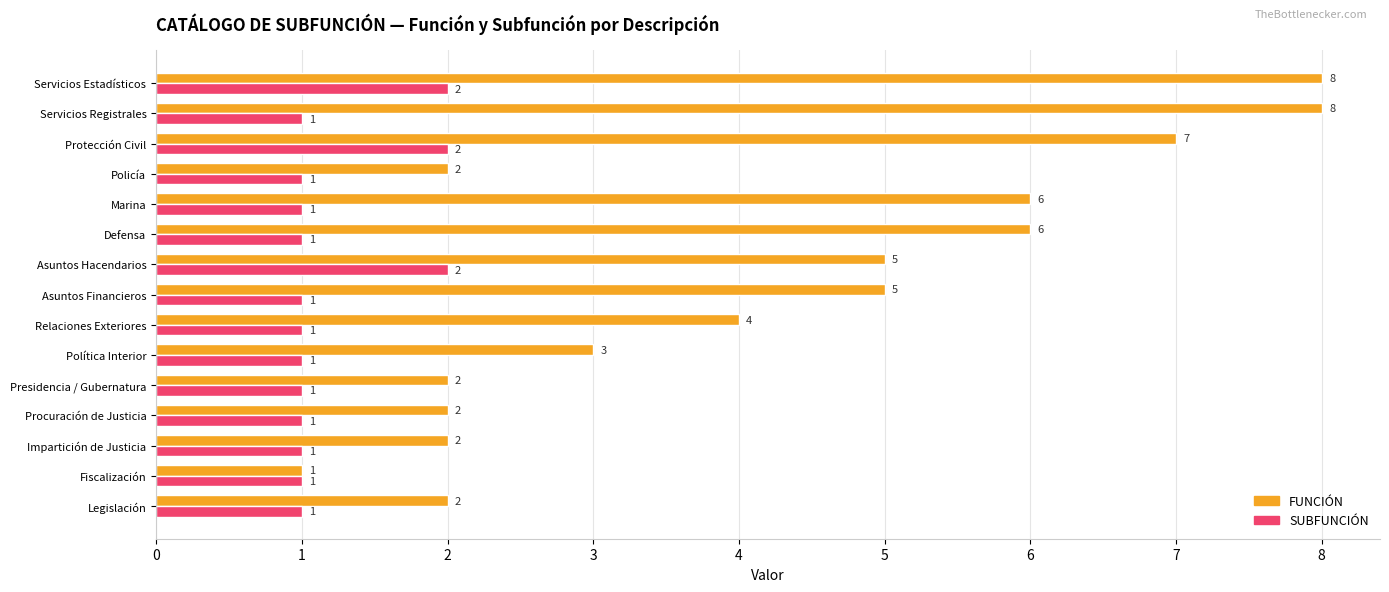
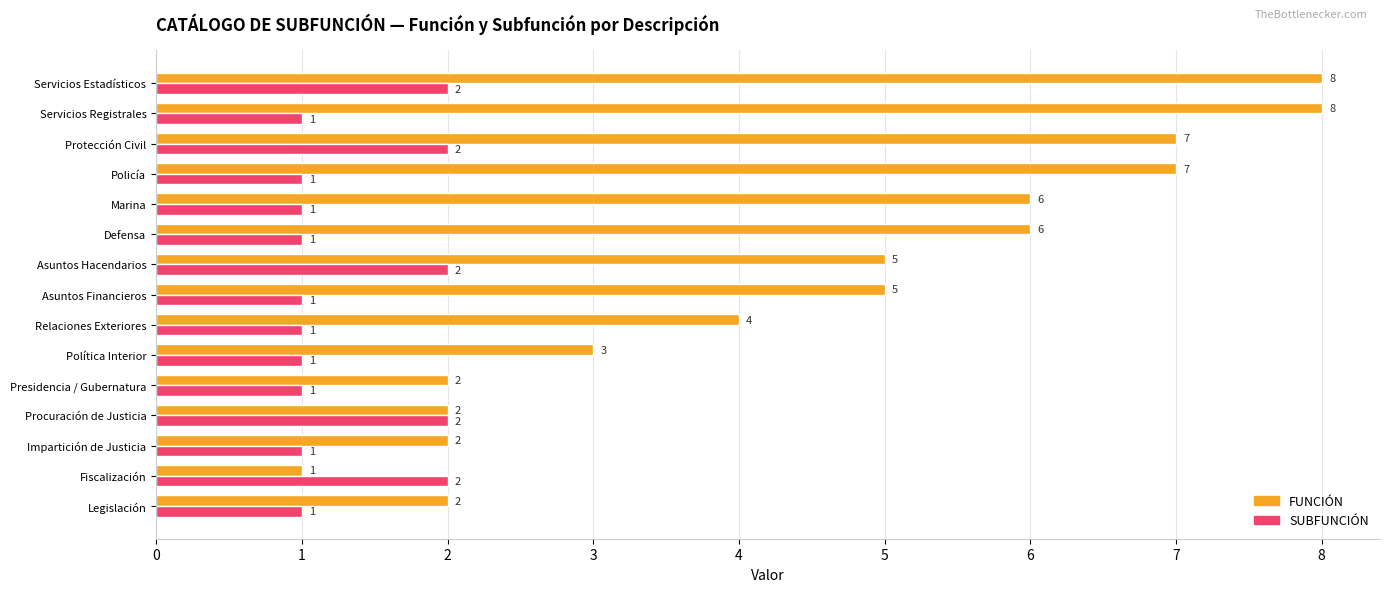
FUNCIÓN, Policía: 2 -> 7
SUBFUNCIÓN, Procuración de Justicia: 1 -> 2
SUBFUNCIÓN, Fiscalización: 1 -> 2
